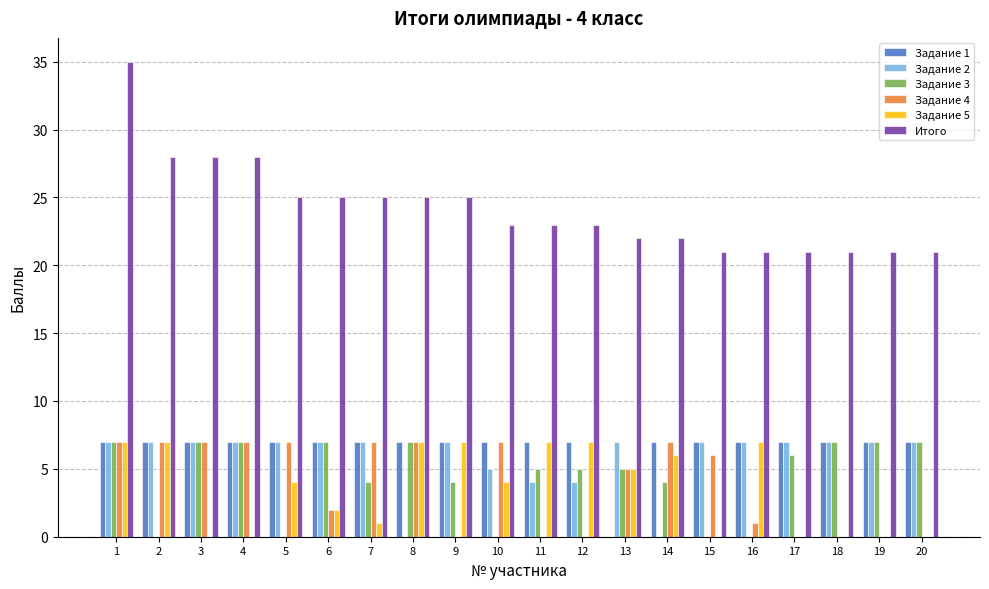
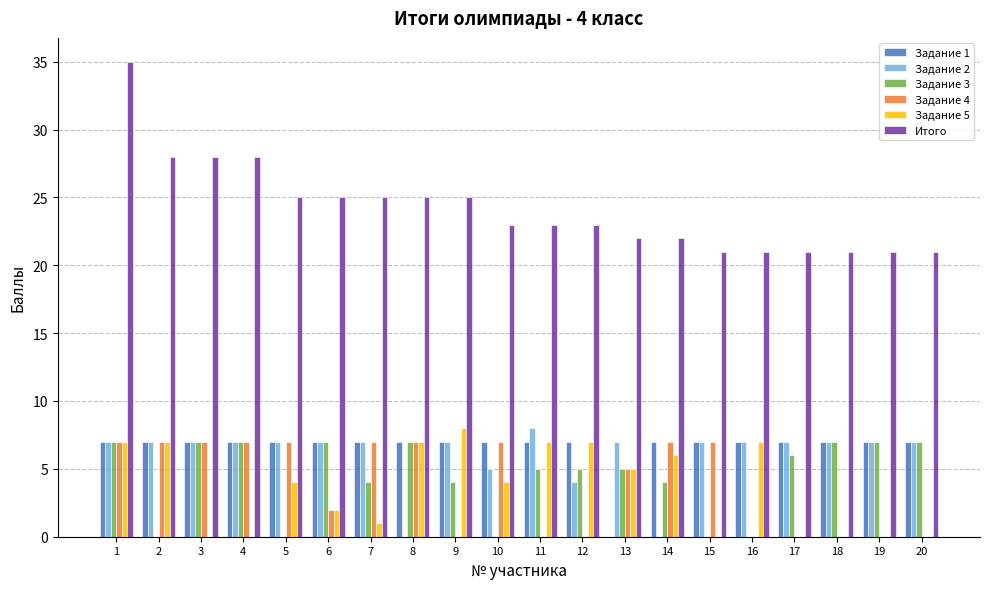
Задание 5, 9: 7 -> 8
Задание 2, 11: 4 -> 8
Задание 4, 15: 6 -> 7
Задание 4, 16: 1 -> 0
